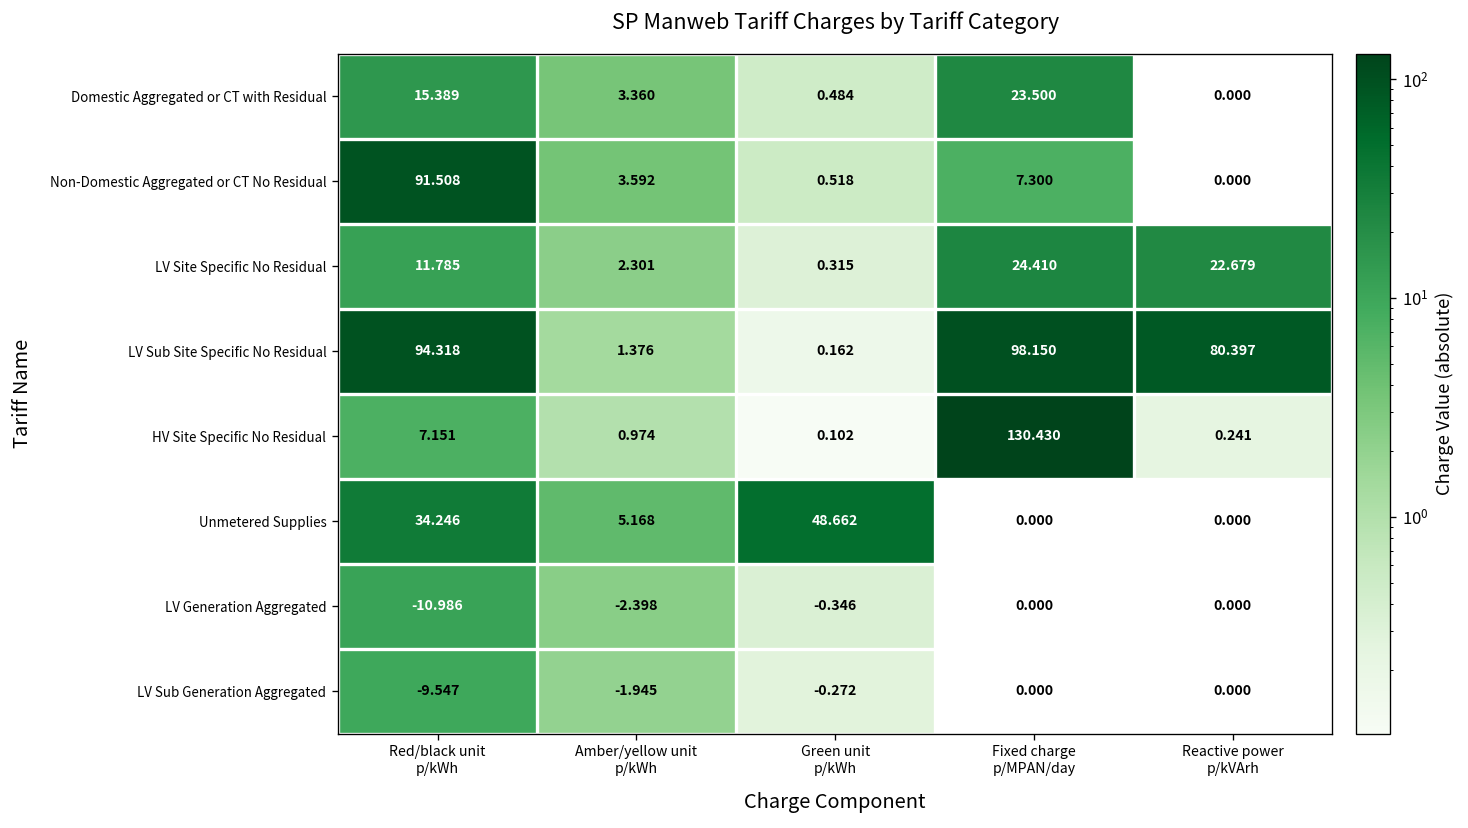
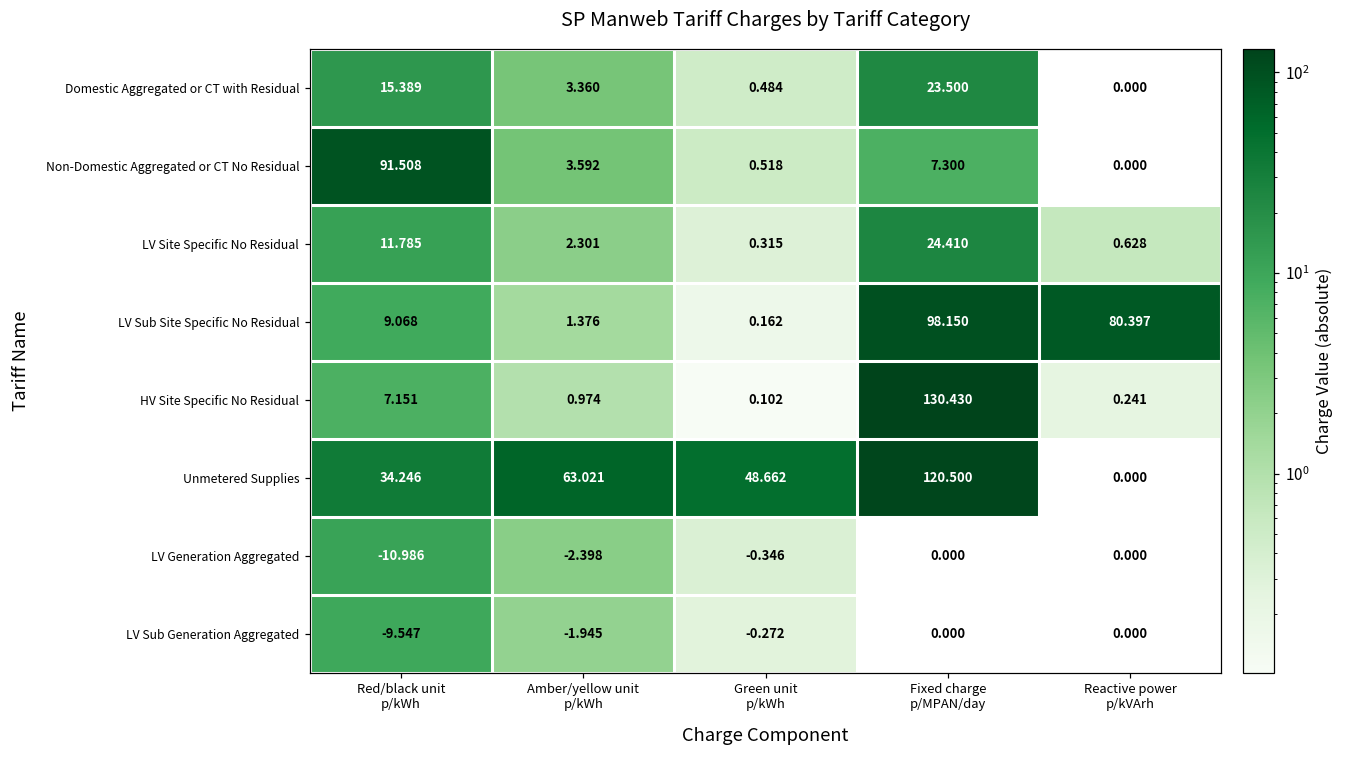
LV Site Specific No Residual, Reactive power p/kVArh: 22.679 -> 0.628
LV Sub Site Specific No Residual, Red/black unit p/kWh: 94.318 -> 9.068
Unmetered Supplies, Amber/yellow unit p/kWh: 5.168 -> 63.021
Unmetered Supplies, Fixed charge p/MPAN/day: 0.000 -> 120.500
